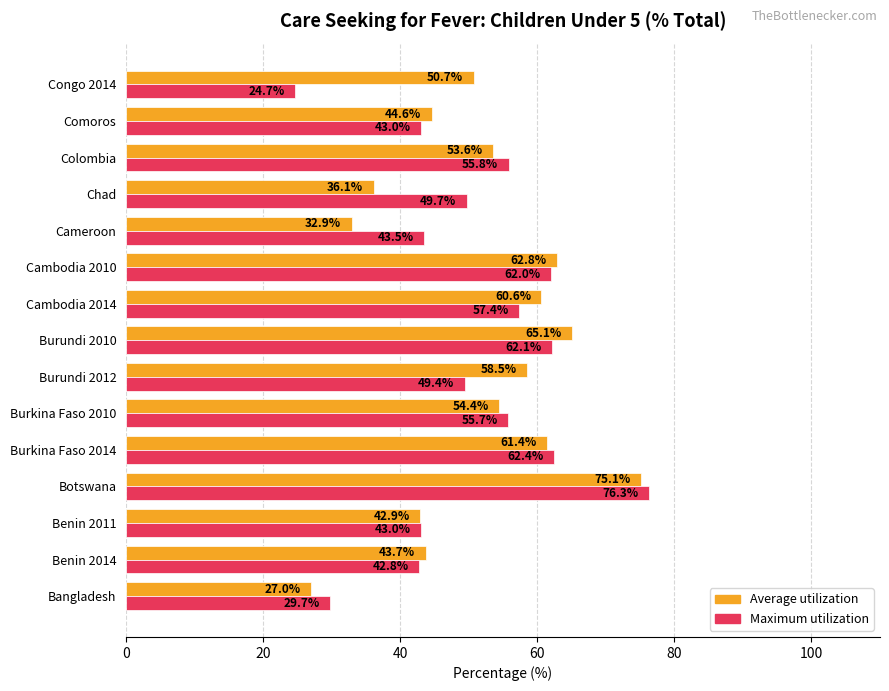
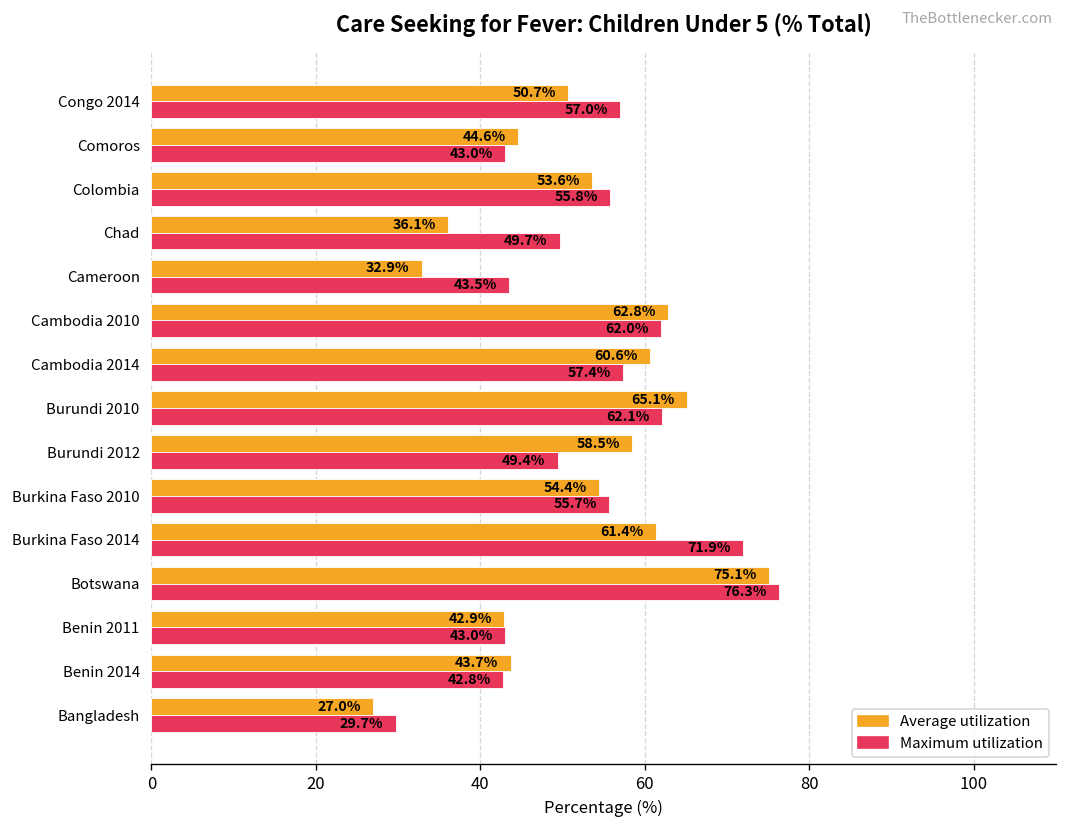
Maximum utilization, Congo 2014: 24.7% -> 57.0%
Maximum utilization, Burkina Faso 2014: 62.4% -> 71.9%
